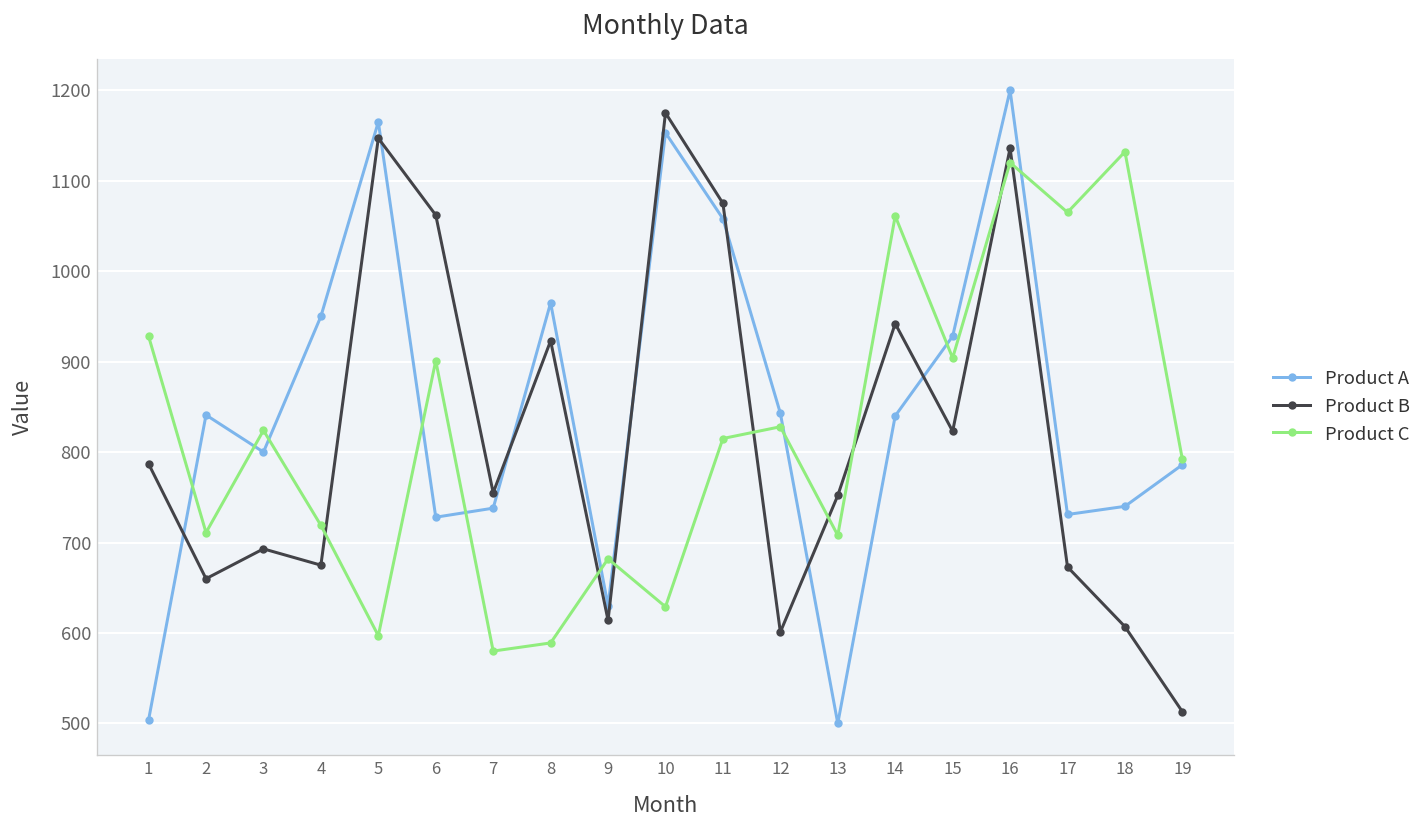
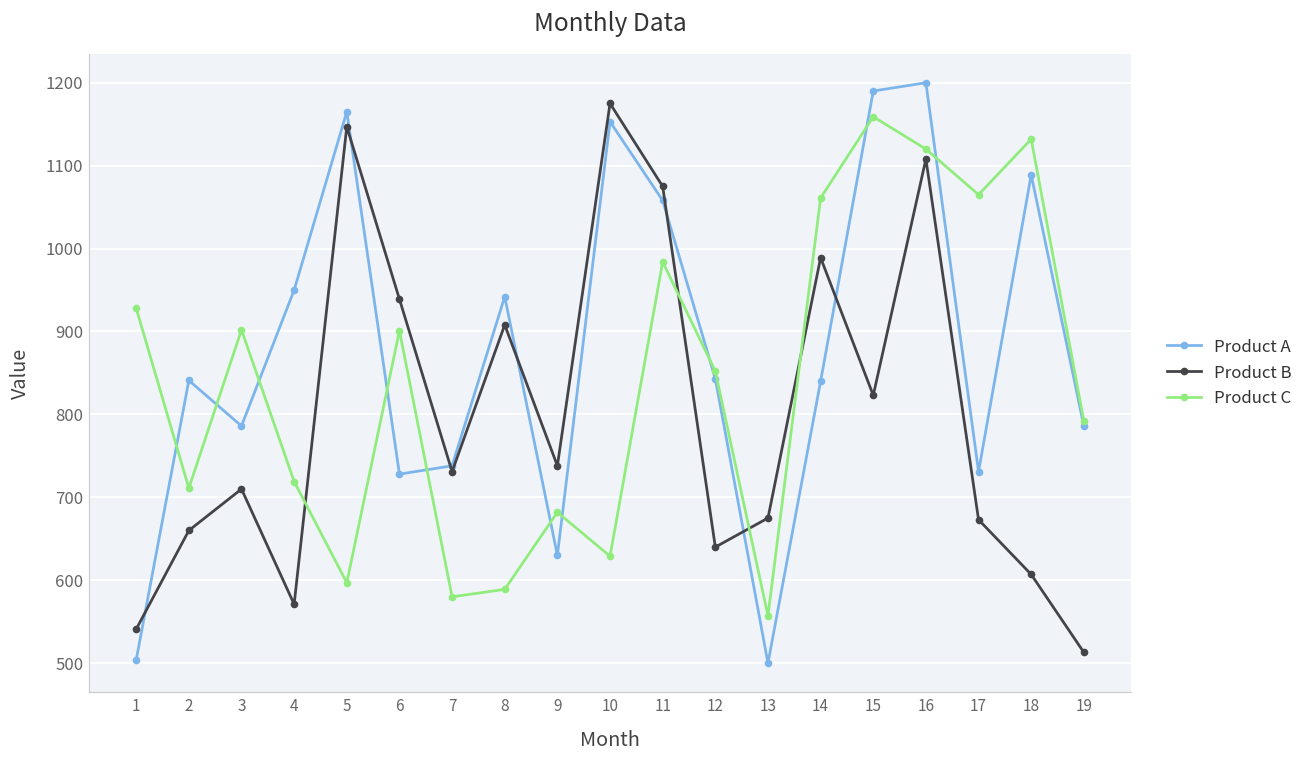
Product B, 1: 790 -> 540
Product A, 3: 800 -> 790
Product B, 3: 690 -> 710
Product C, 3: 820 -> 900
Product B, 4: 680 -> 570
Product B, 6: 1060 -> 940
Product B, 7: 760 -> 730
Product A, 8: 970 -> 940
Product B, 8: 920 -> 910
Product B, 9: 610 -> 740
Product C, 11: 820 -> 980
Product B, 12: 600 -> 640
Product C, 12: 830 -> 850
Product B, 13: 750 -> 680
Product C, 13: 710 -> 560
Product B, 14: 940 -> 990
Product A, 15: 930 -> 1190
Product C, 15: 900 -> 1160
Product B, 16: 1140 -> 1110
Product A, 18: 740 -> 1090
